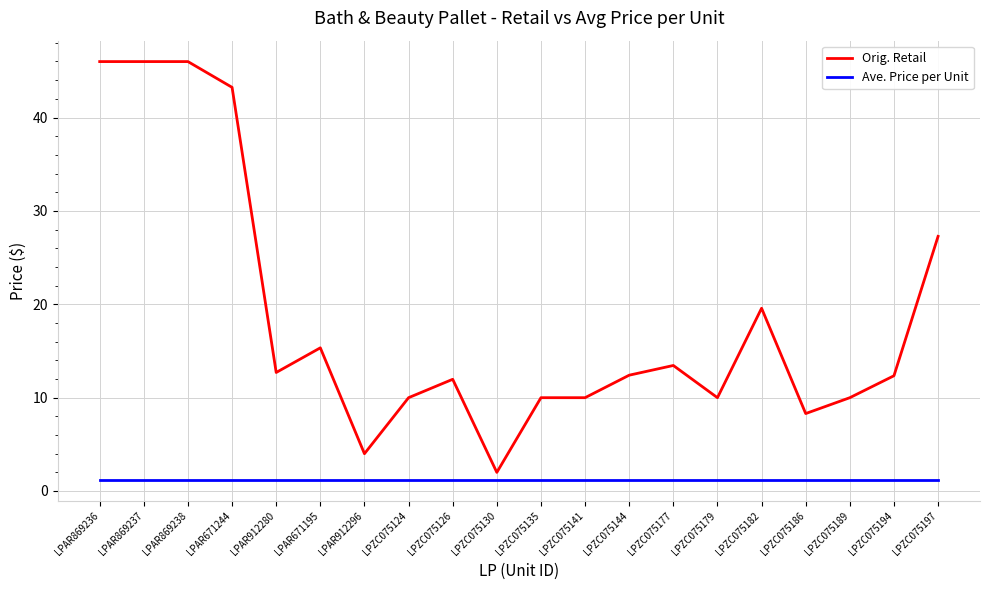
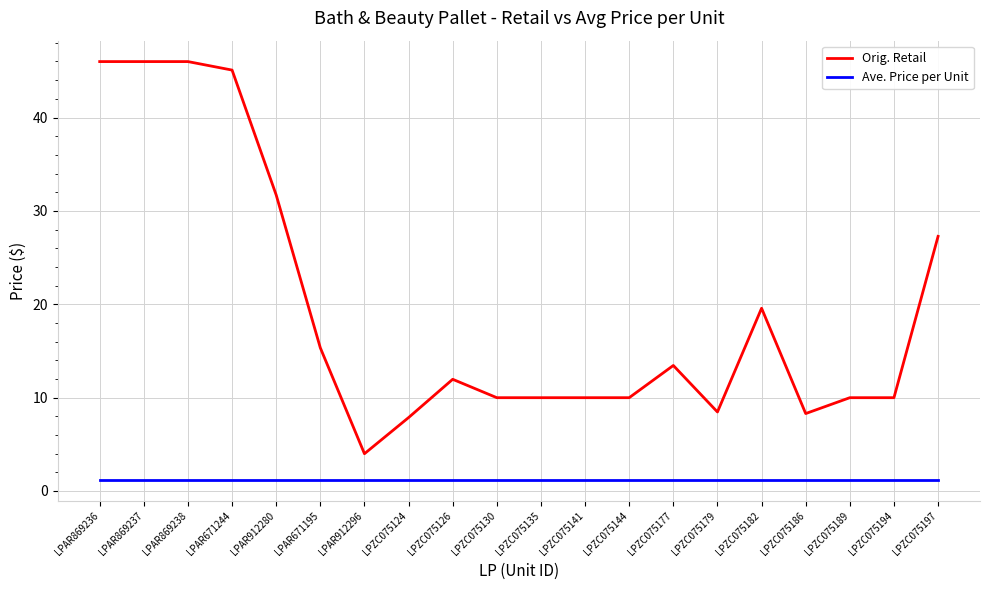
Orig. Retail, LPAR671244: 43 -> 45
Orig. Retail, LPAR912280: 13 -> 32
Orig. Retail, LPZC075124: 10 -> 8
Orig. Retail, LPZC075130: 2 -> 10
Orig. Retail, LPZC075144: 12 -> 10
Orig. Retail, LPZC075179: 10 -> 8
Orig. Retail, LPZC075194: 12 -> 10
